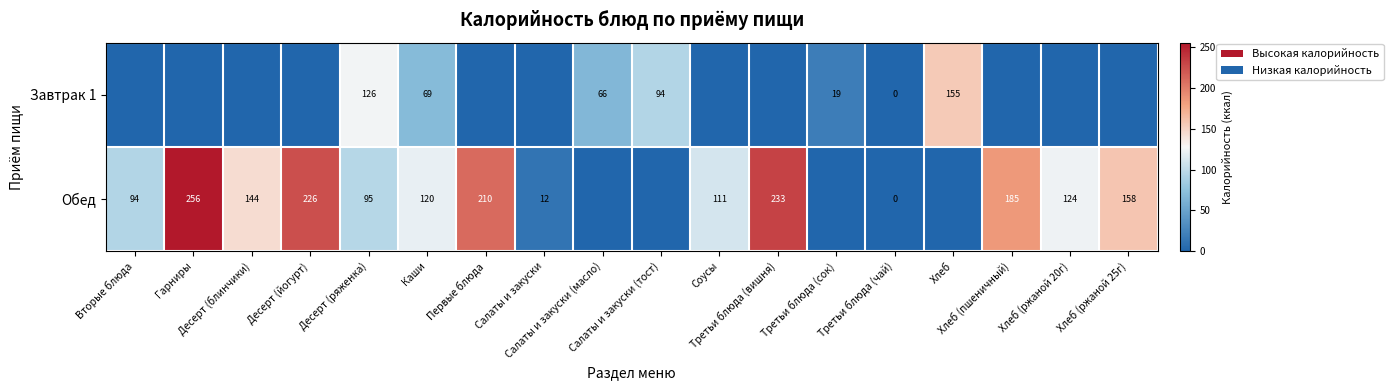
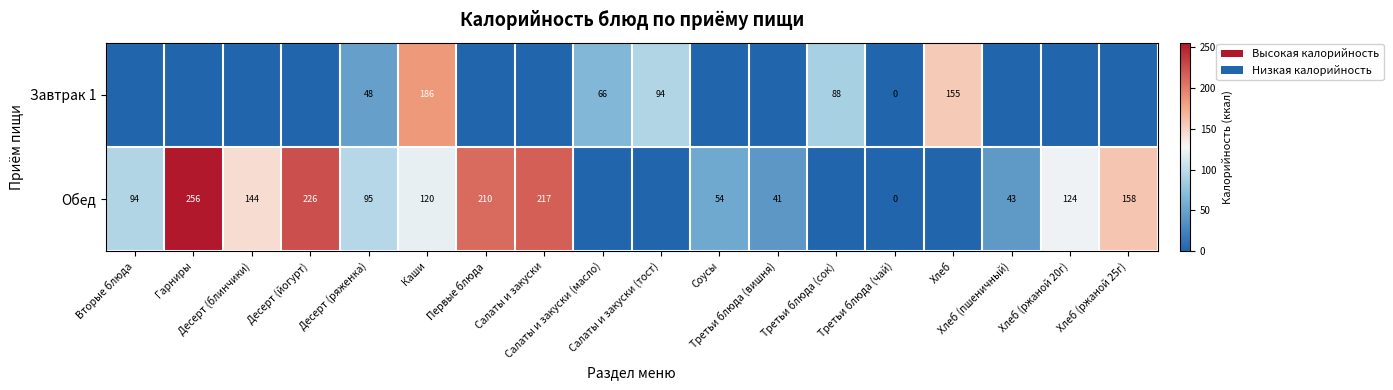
Завтрак 1, Десерт (ряженка): 126 -> 48
Завтрак 1, Каши: 69 -> 186
Завтрак 1, Третьи блюда (сок): 19 -> 88
Обед, Салаты и закуски: 12 -> 217
Обед, Соусы: 111 -> 54
Обед, Третьи блюда (вишня): 233 -> 41
Обед, Хлеб (пшеничный): 185 -> 43
